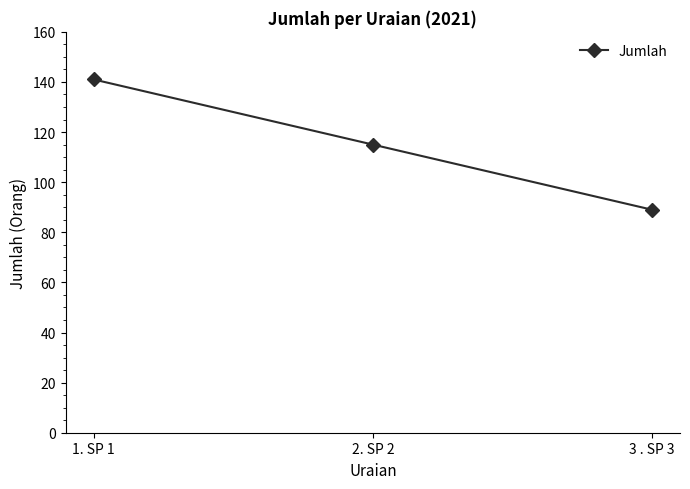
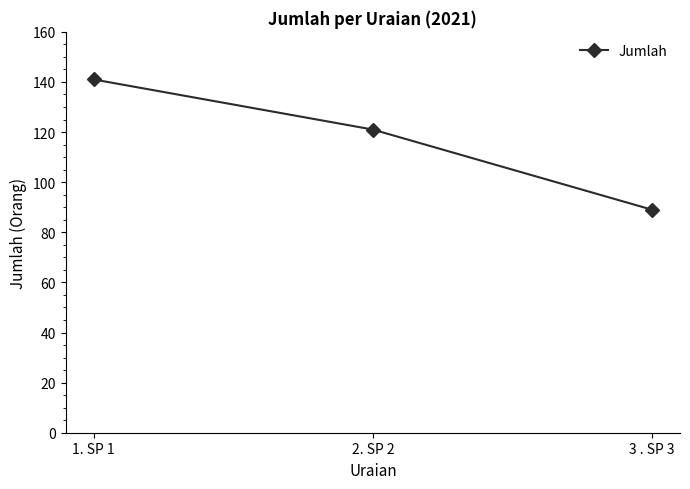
2. SP 2: 115 -> 121
